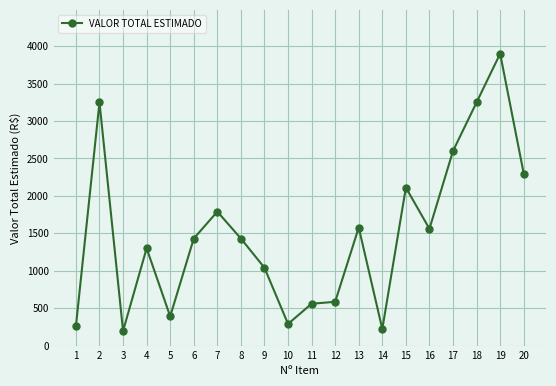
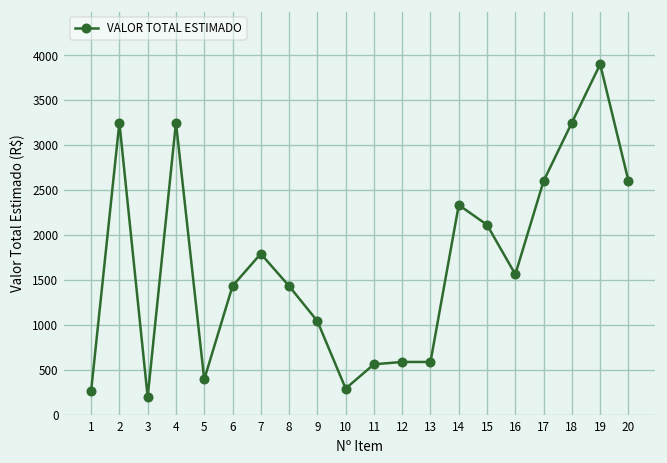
4: 1300 -> 3300
13: 1600 -> 600
14: 200 -> 2300
20: 2300 -> 2600
